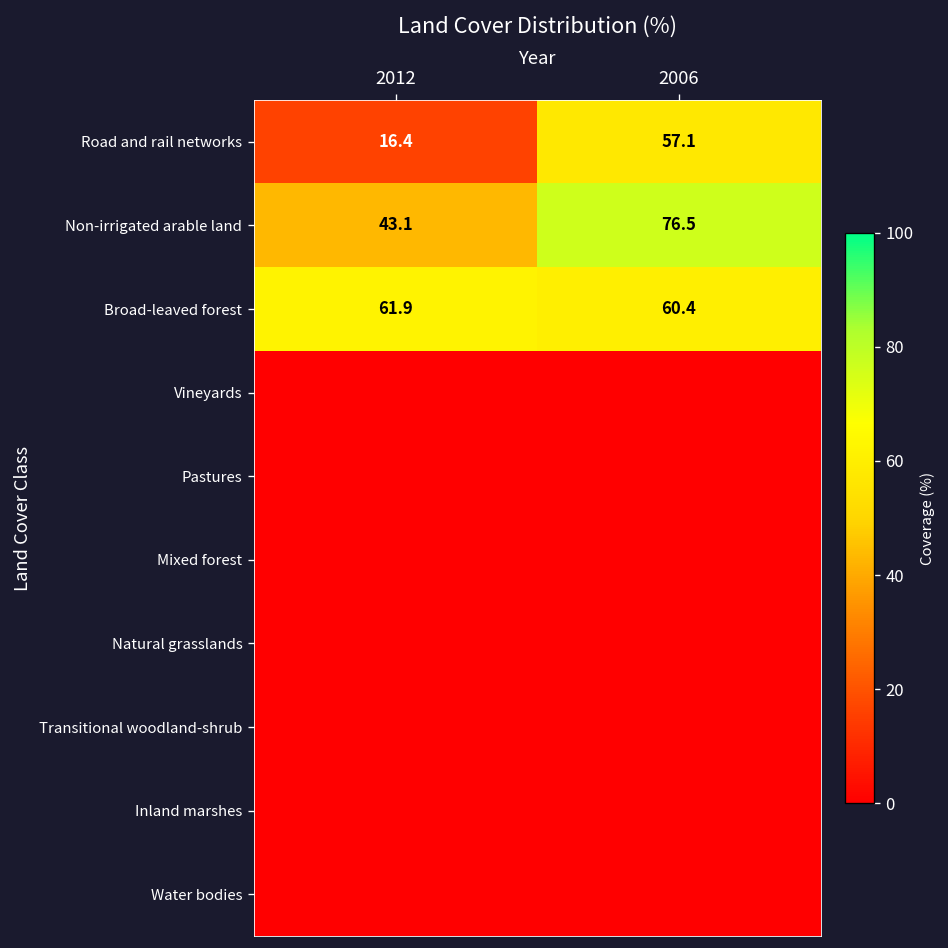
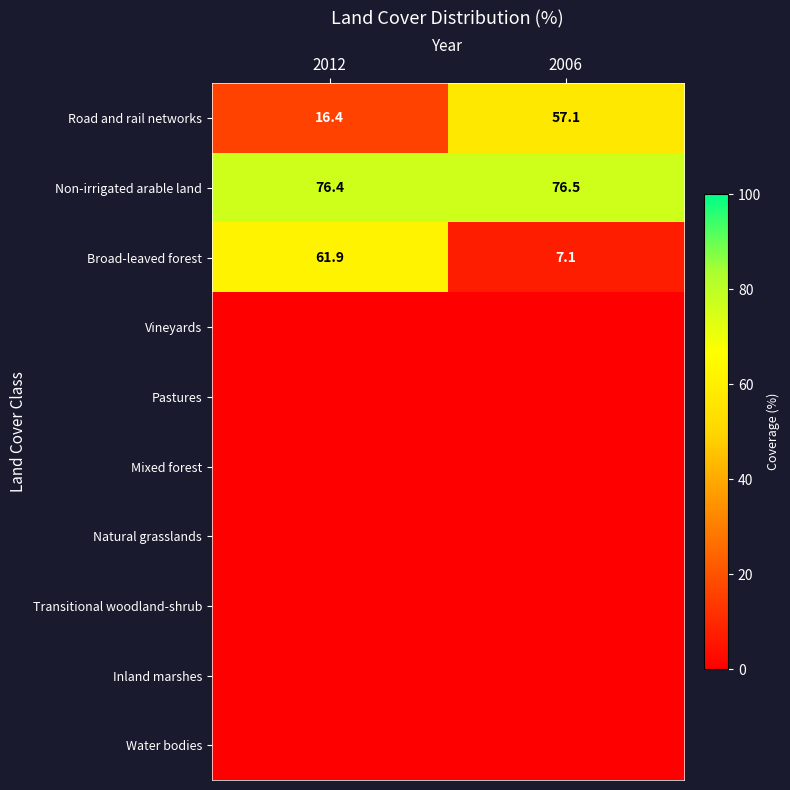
Non-irrigated arable land, 2012: 43.1 -> 76.4
Broad-leaved forest, 2006: 60.4 -> 7.1
